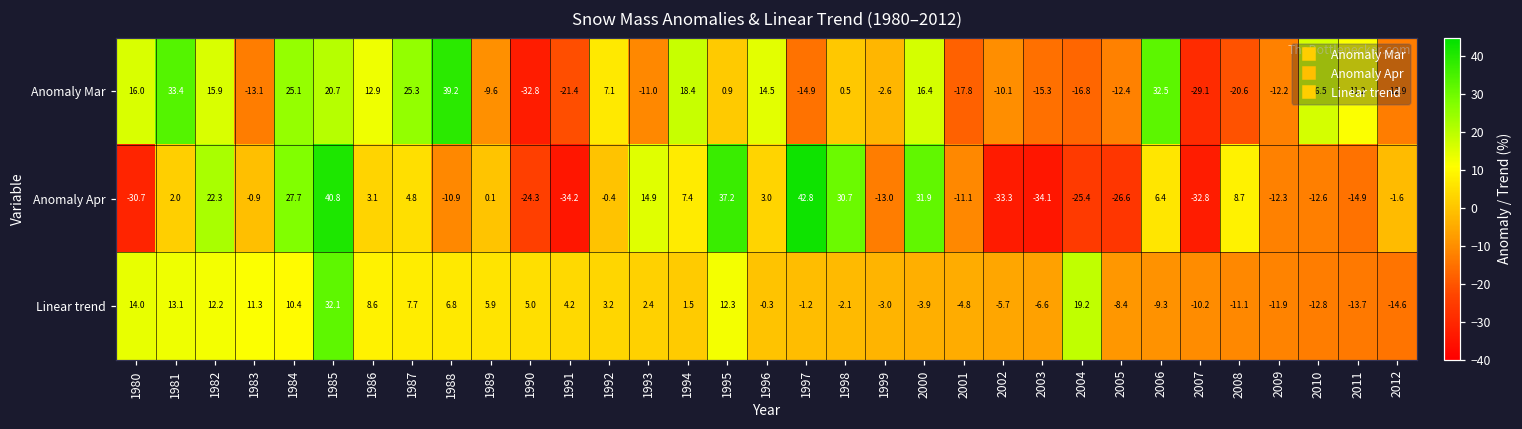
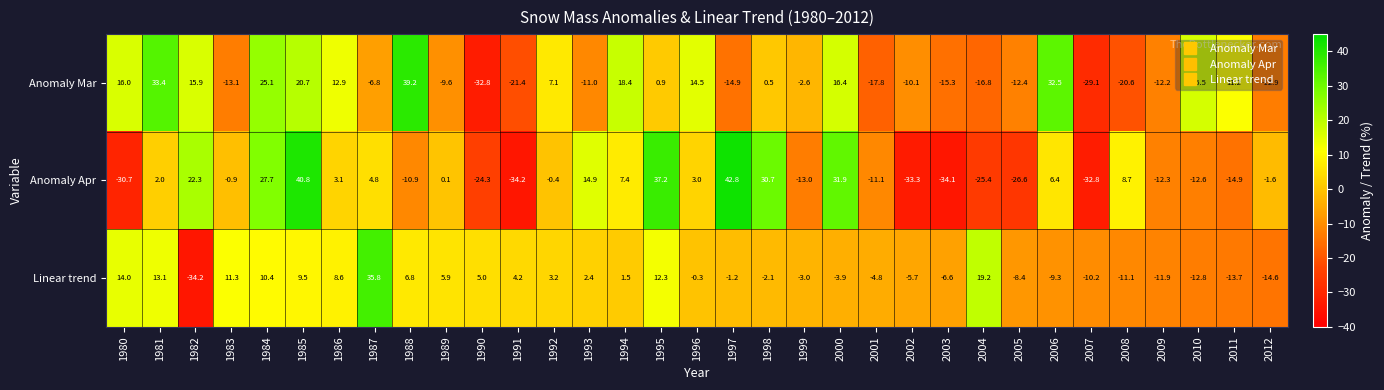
Anomaly Mar, 1987: 25.3 -> -6.8
Linear trend, 1982: 12.2 -> -34.2
Linear trend, 1985: 32.1 -> 9.5
Linear trend, 1987: 7.7 -> 35.8
